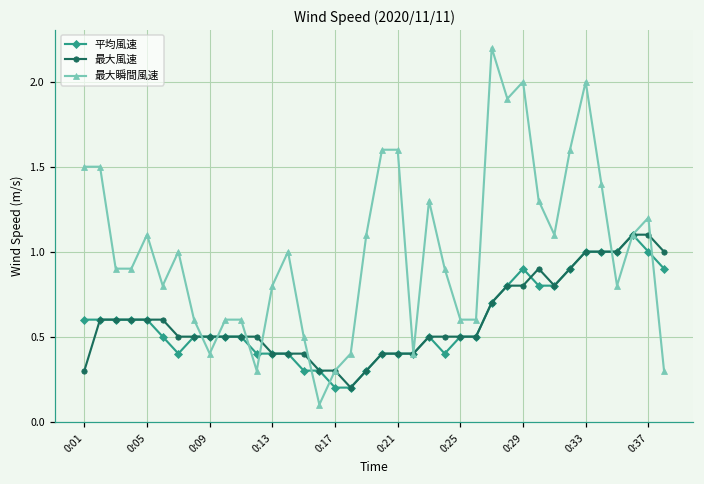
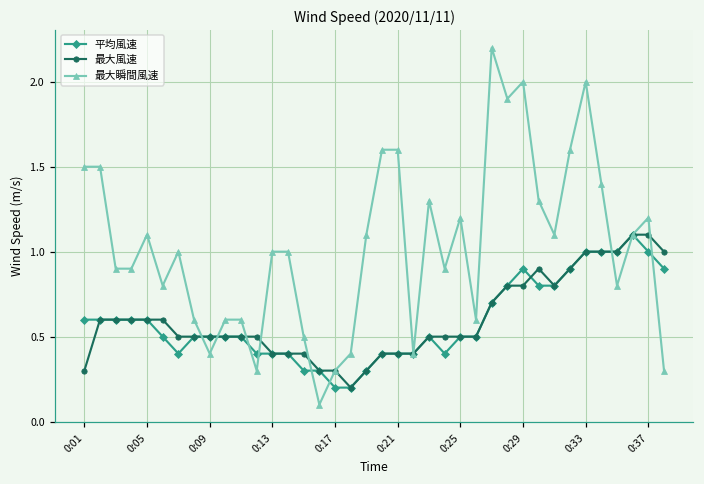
最大瞬間風速, 0:13: 0.8 -> 1.0
最大瞬間風速, 0:25: 0.6 -> 1.2
